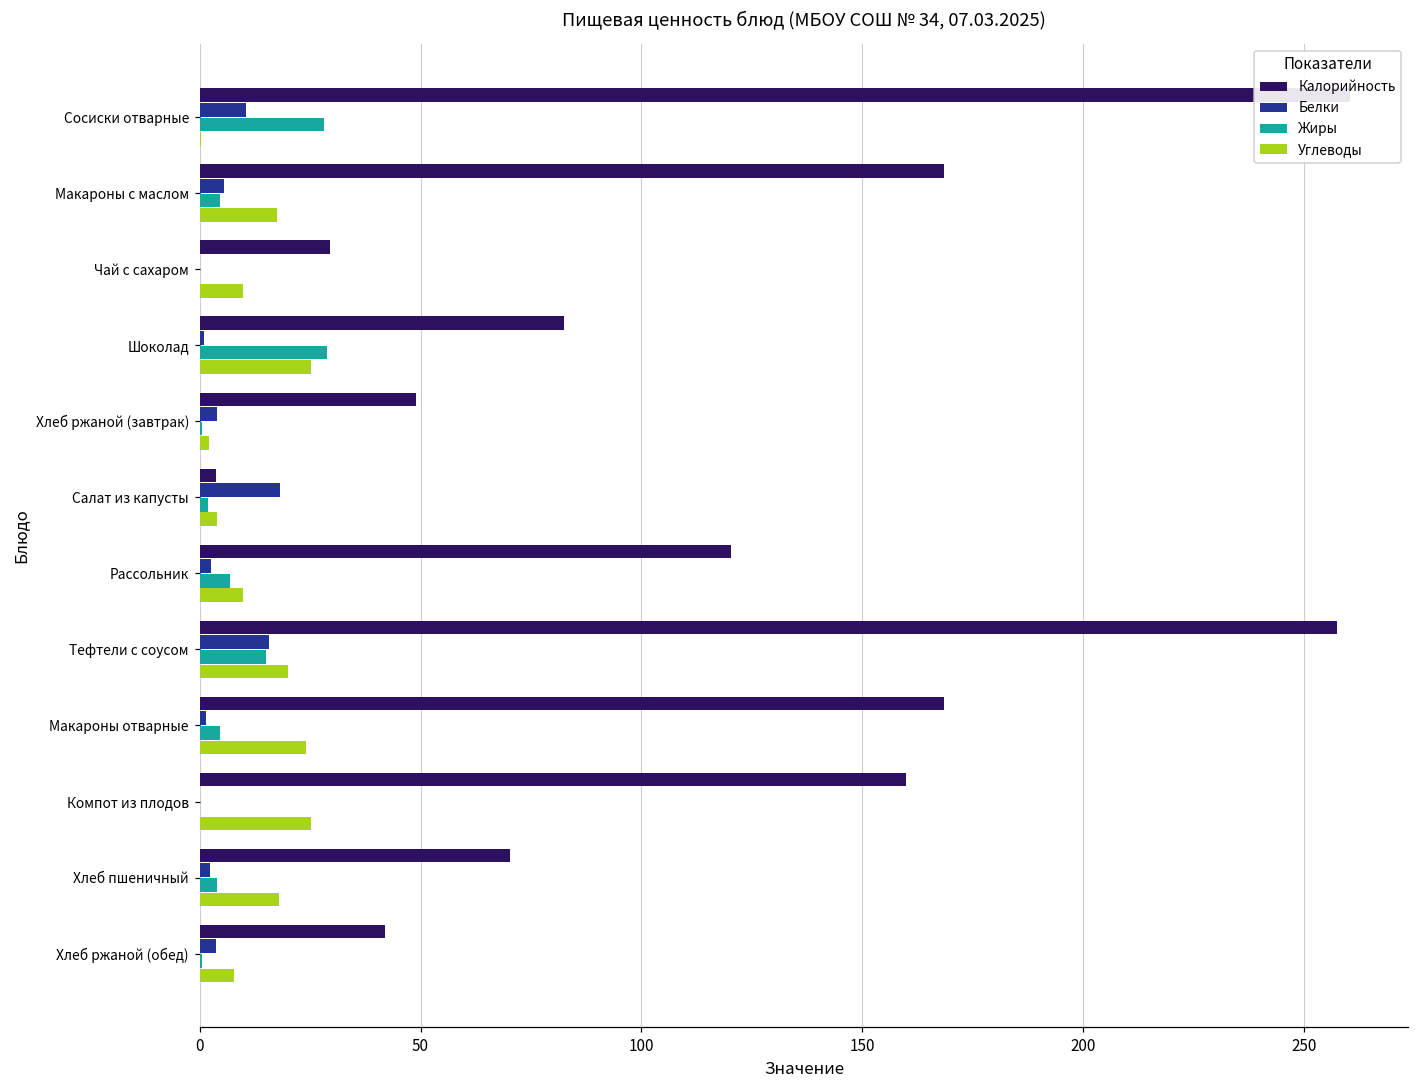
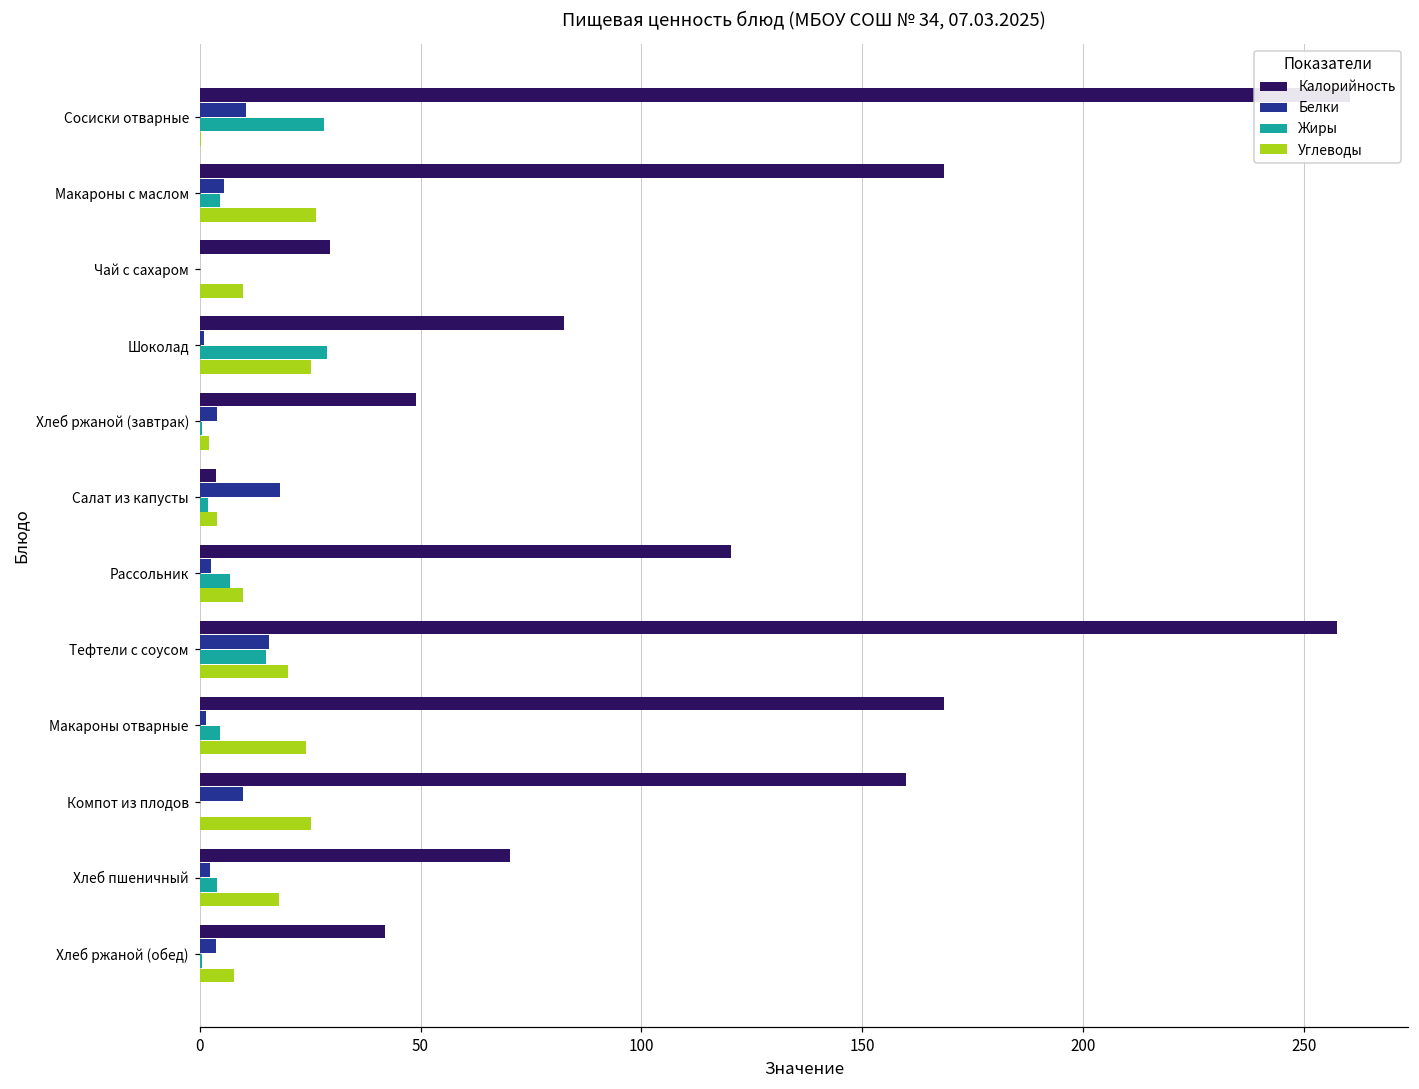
Углеводы, Макароны с маслом: 18 -> 26
Белки, Компот из плодов: 0 -> 10
